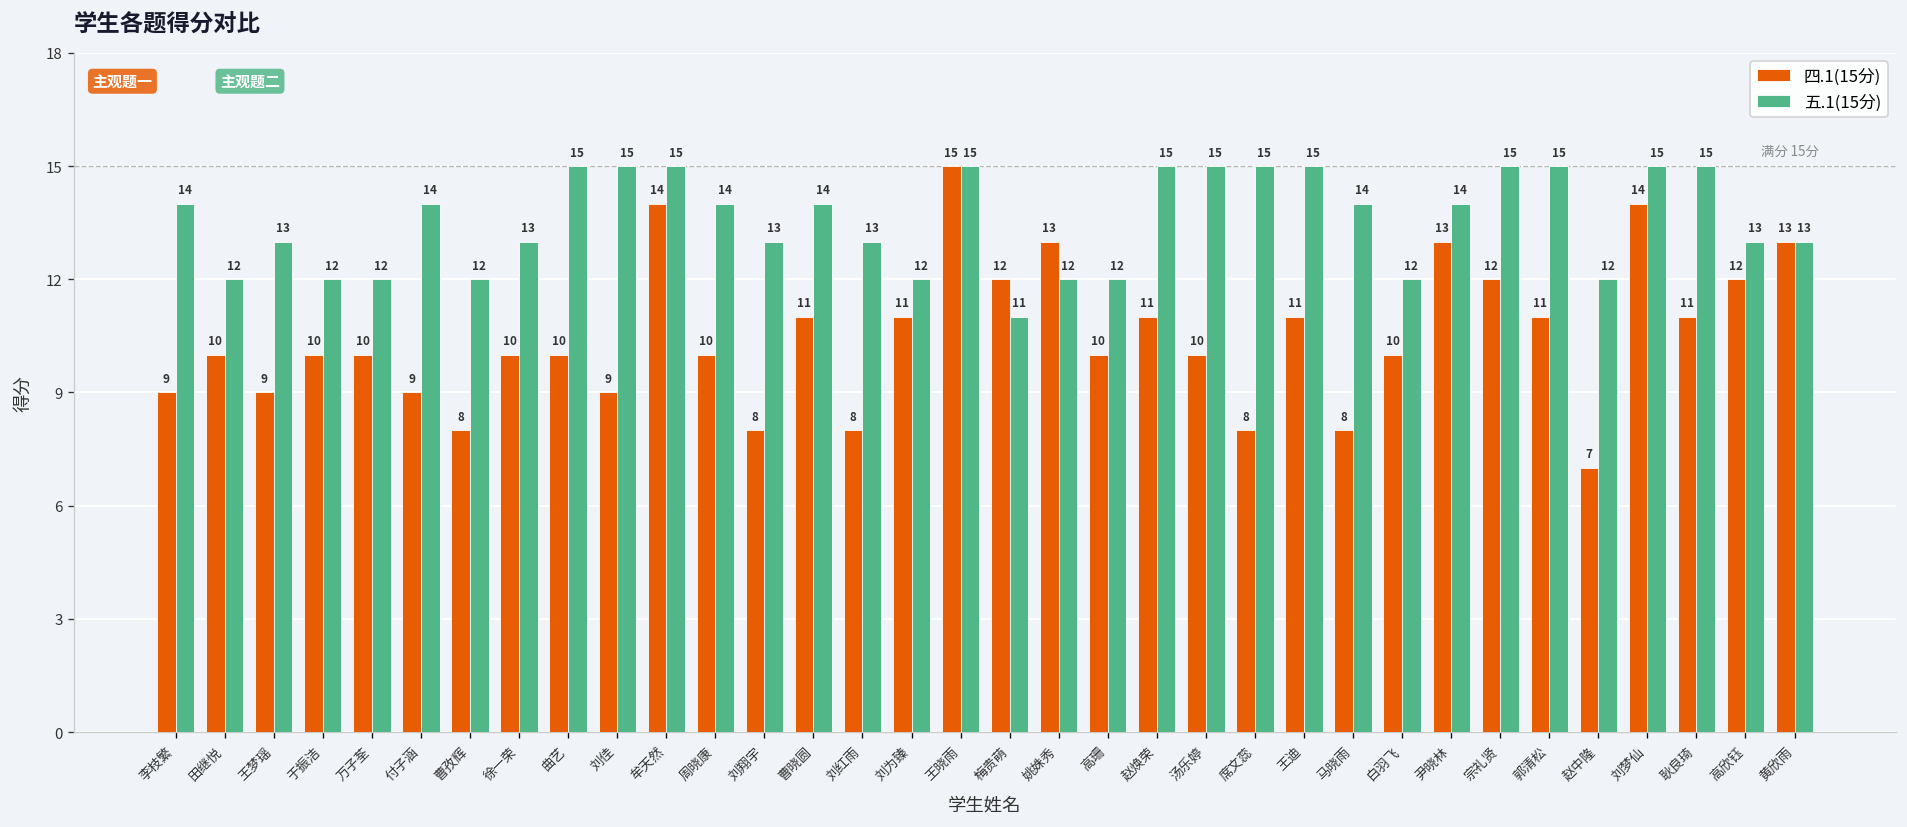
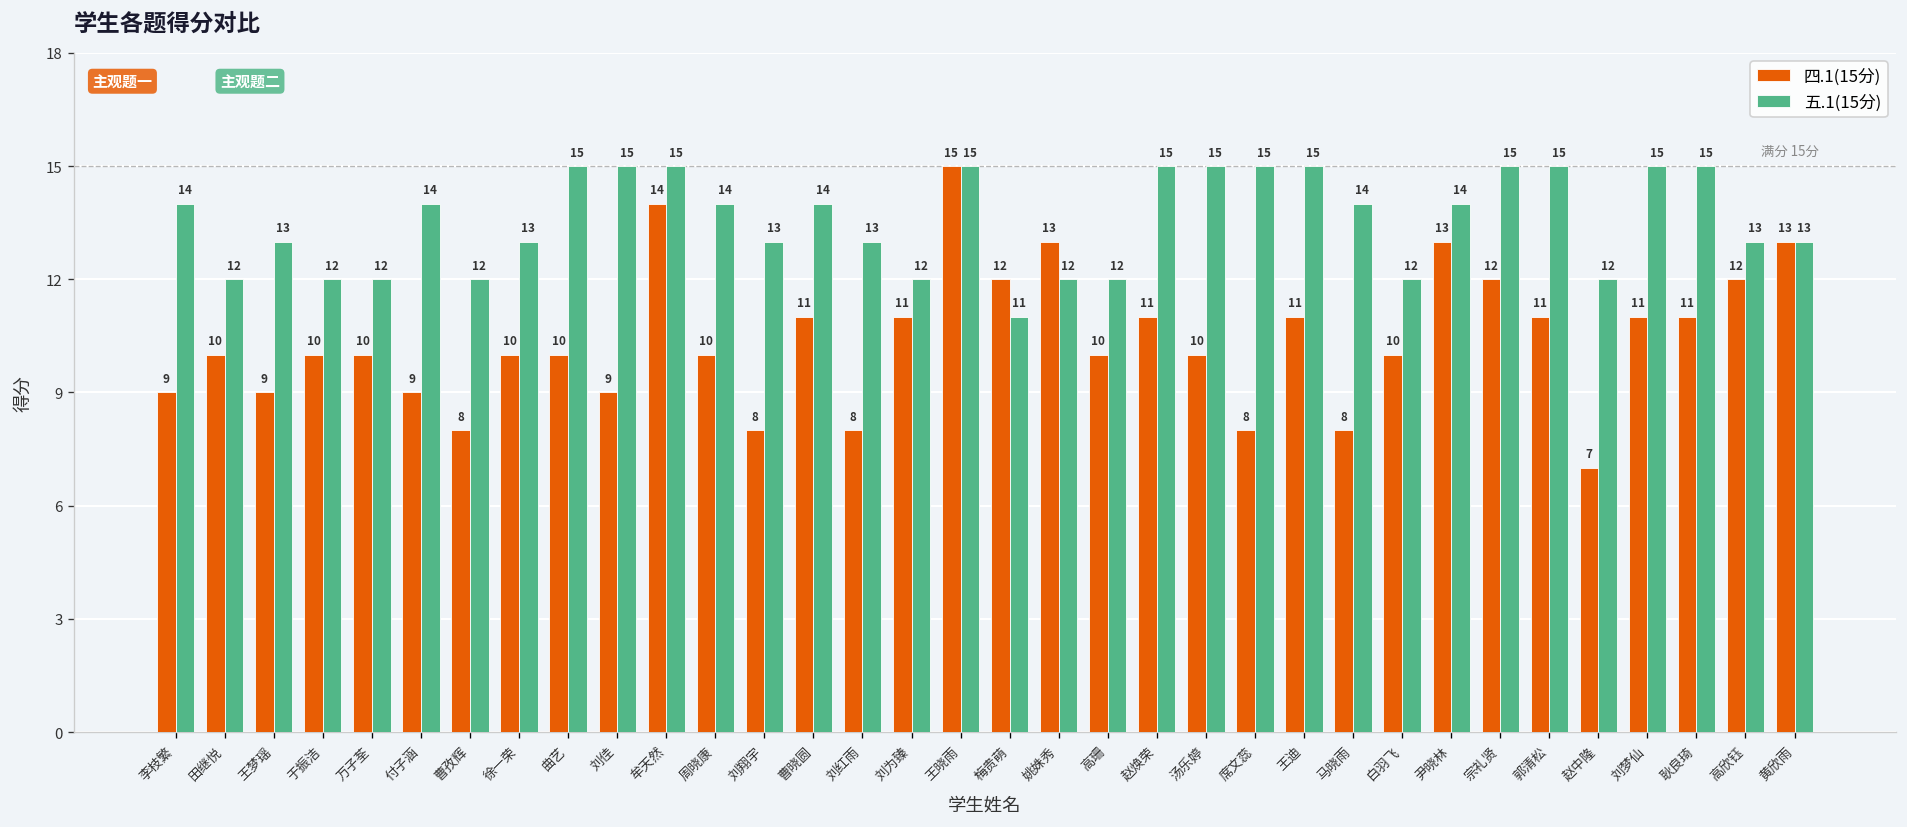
四.1(15分), 刘梦仙: 14 -> 11
